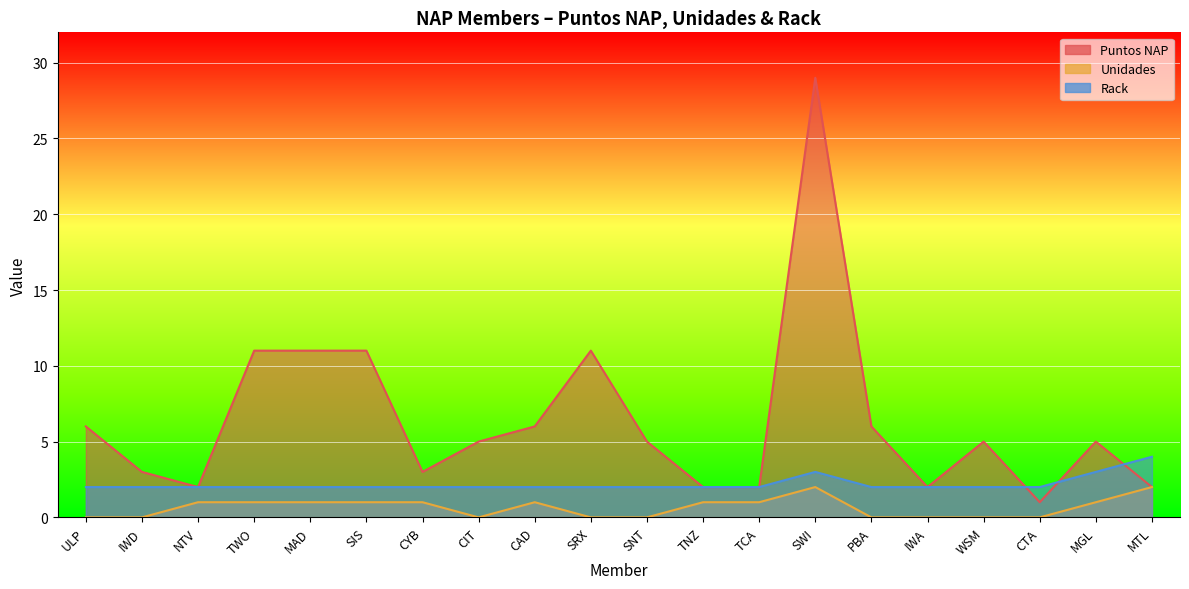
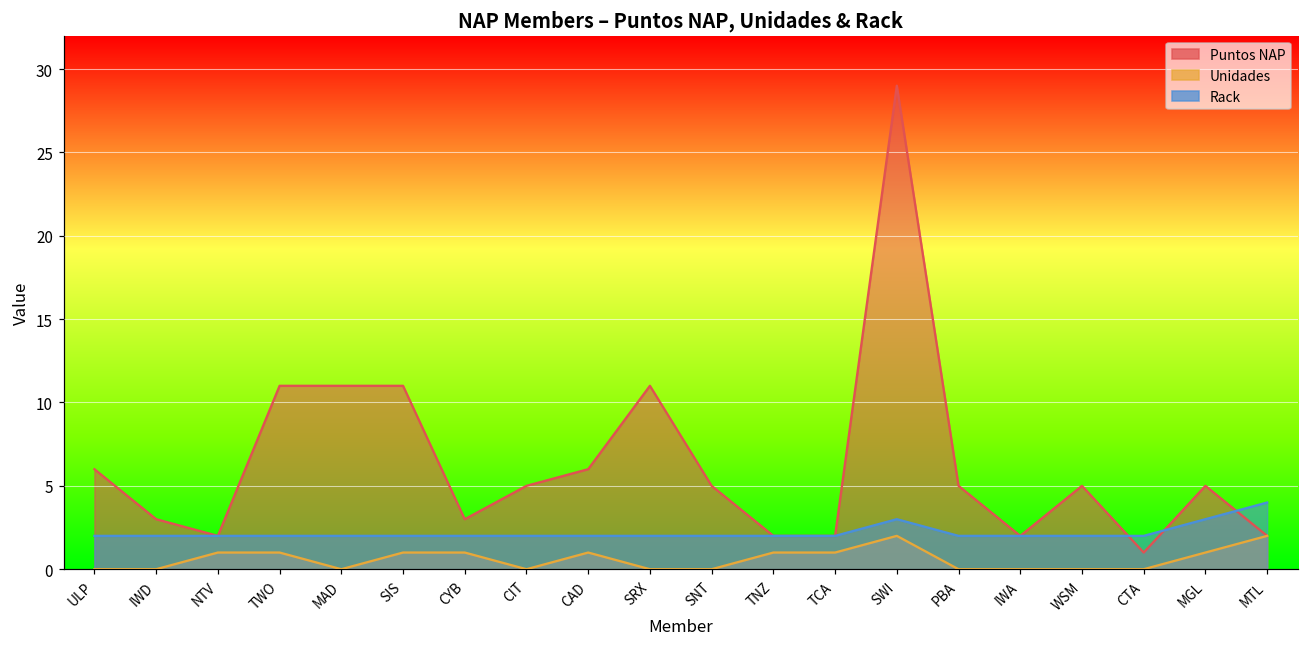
Unidades, MAD: 1 -> 0
Puntos NAP, PBA: 6 -> 5
